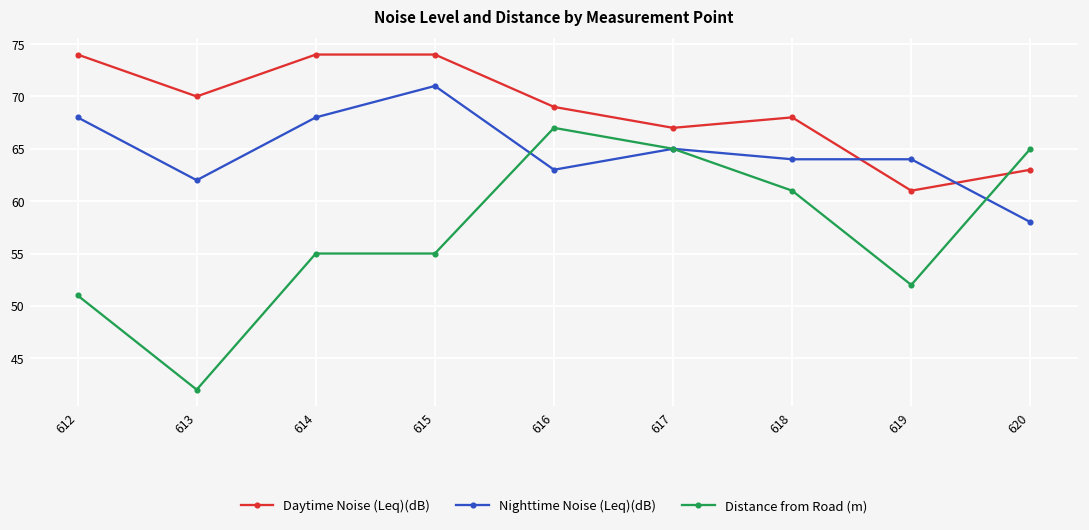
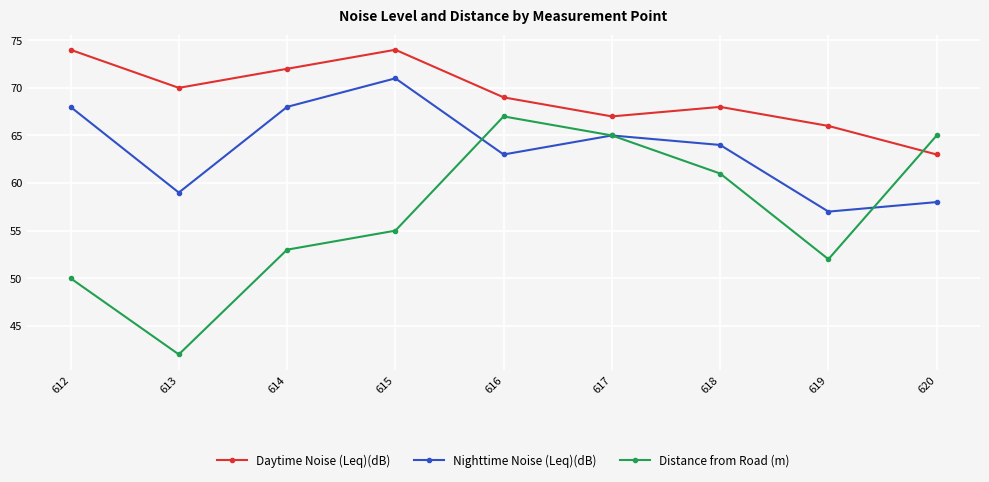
Distance from Road (m), 612: 51 -> 50
Nighttime Noise (Leq)(dB), 613: 62 -> 59
Daytime Noise (Leq)(dB), 614: 74 -> 72
Distance from Road (m), 614: 55 -> 53
Daytime Noise (Leq)(dB), 619: 61 -> 66
Nighttime Noise (Leq)(dB), 619: 64 -> 57
